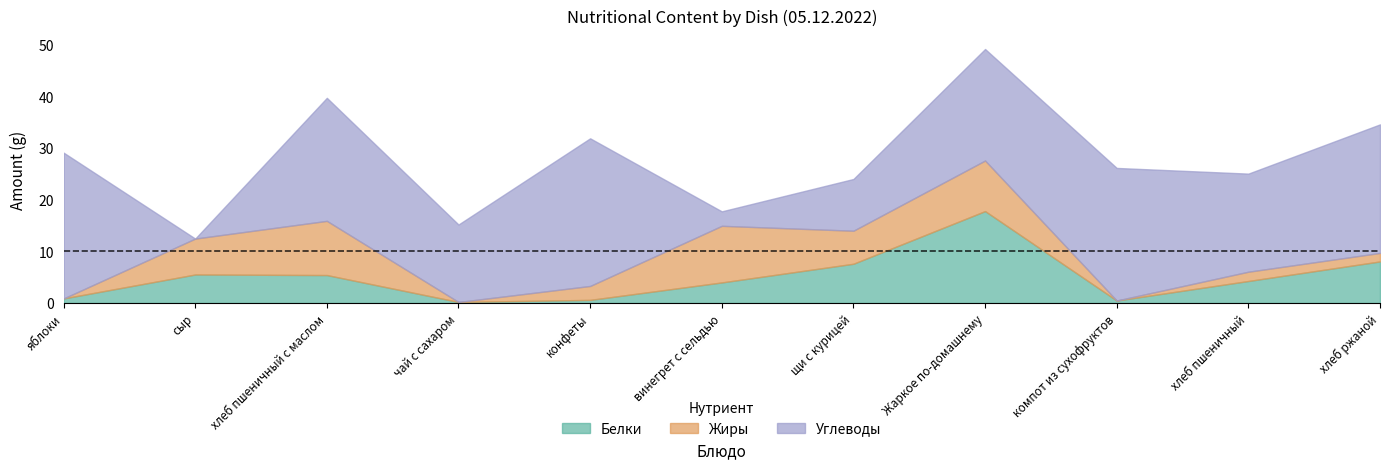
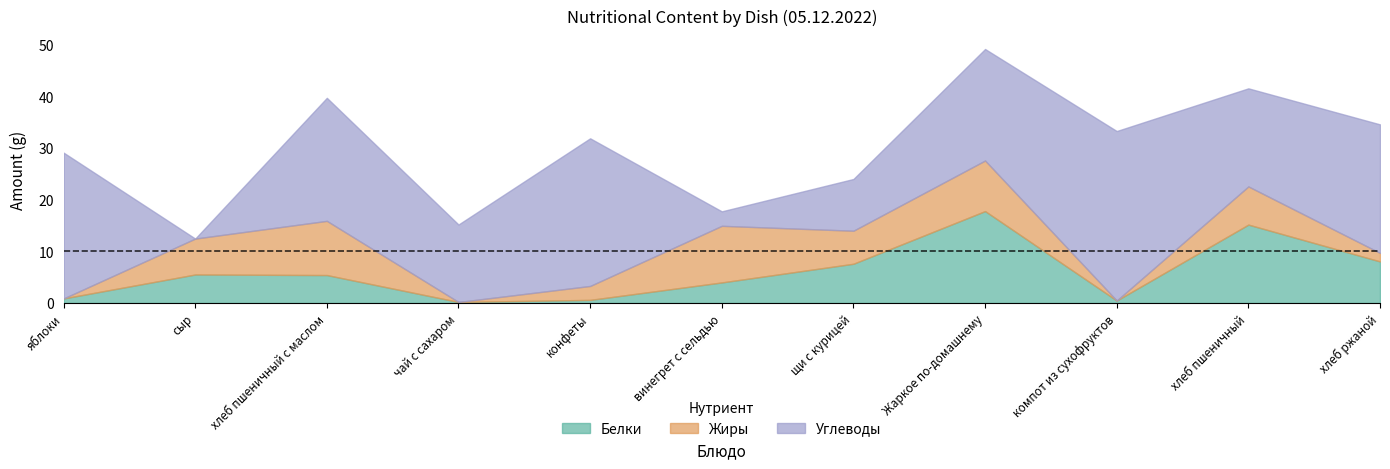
Углеводы, компот из сухофруктов: 26 -> 33
Белки, хлеб пшеничный: 4 -> 15
Жиры, хлеб пшеничный: 2 -> 7
